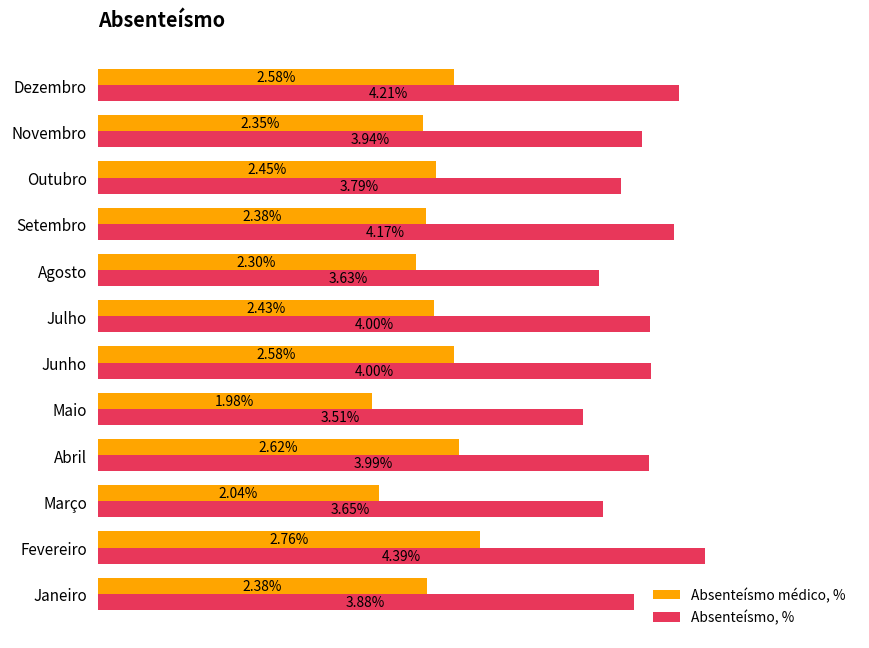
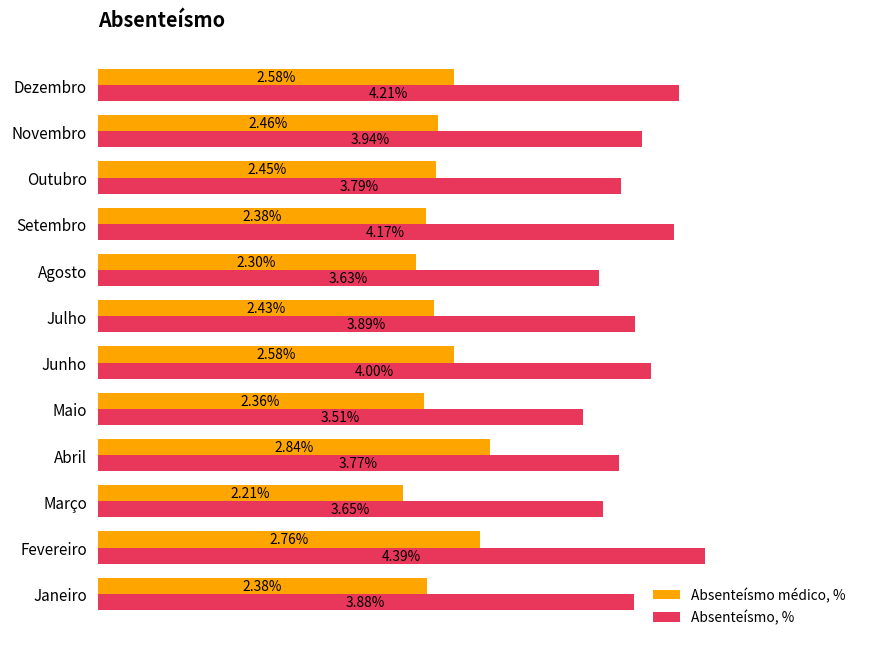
Absenteísmo médico, %, Novembro: 2.35% -> 2.46%
Absenteísmo, %, Julho: 4.00% -> 3.89%
Absenteísmo médico, %, Maio: 1.98% -> 2.36%
Absenteísmo médico, %, Abril: 2.62% -> 2.84%
Absenteísmo, %, Abril: 3.99% -> 3.77%
Absenteísmo médico, %, Março: 2.04% -> 2.21%
